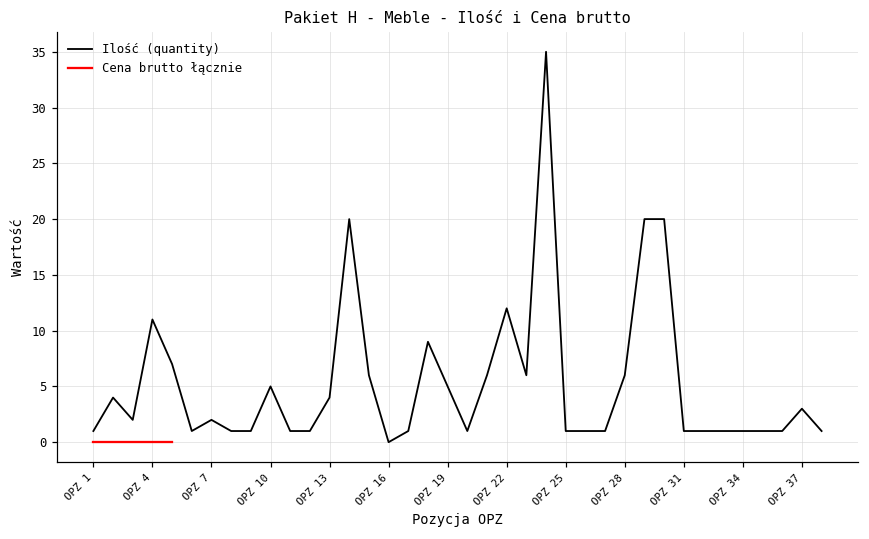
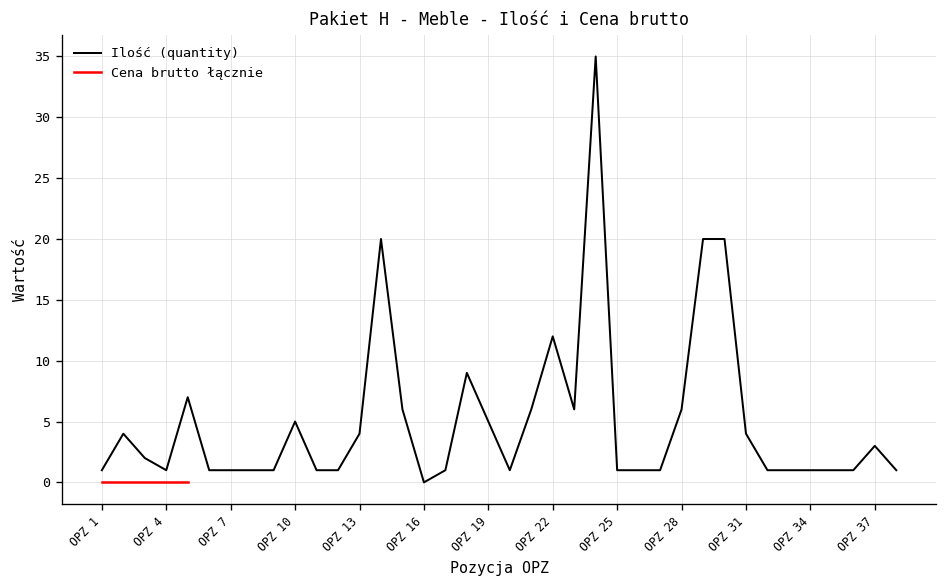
Ilość (quantity), OPZ 4: 11 -> 1
Ilość (quantity), OPZ 7: 2 -> 1
Ilość (quantity), OPZ 31: 1 -> 4
